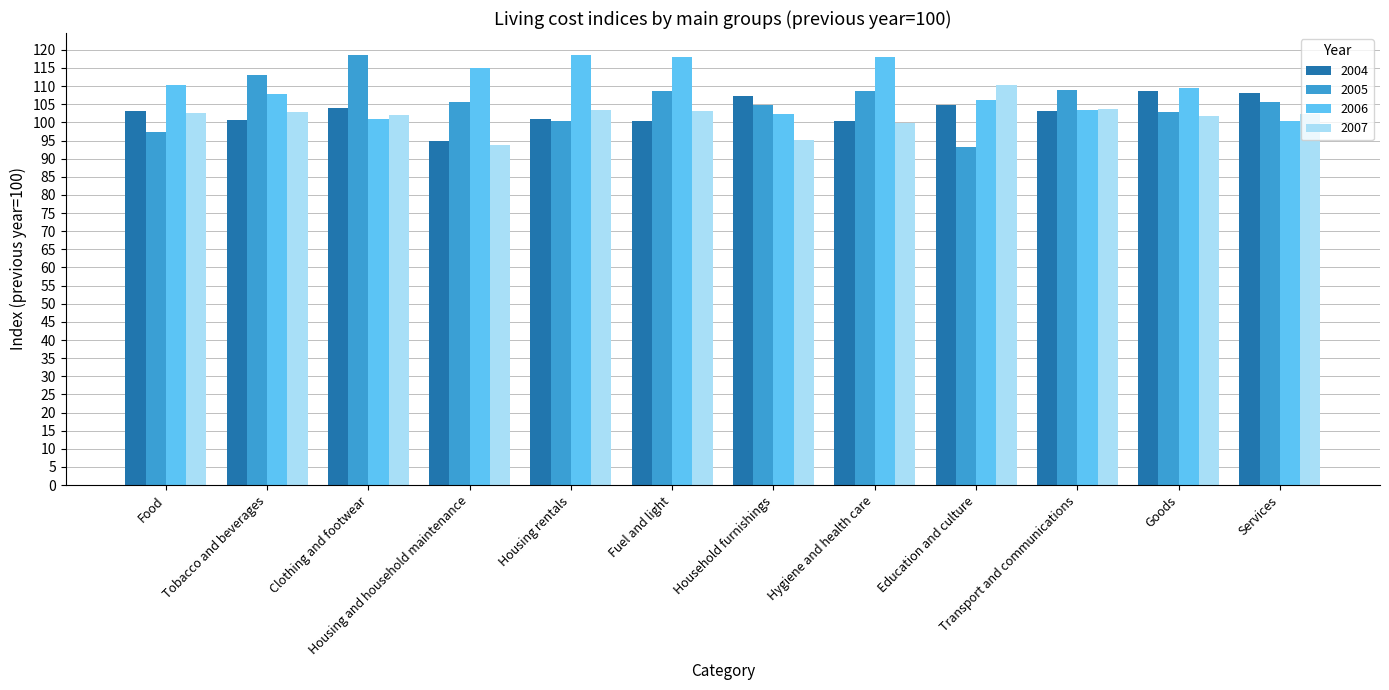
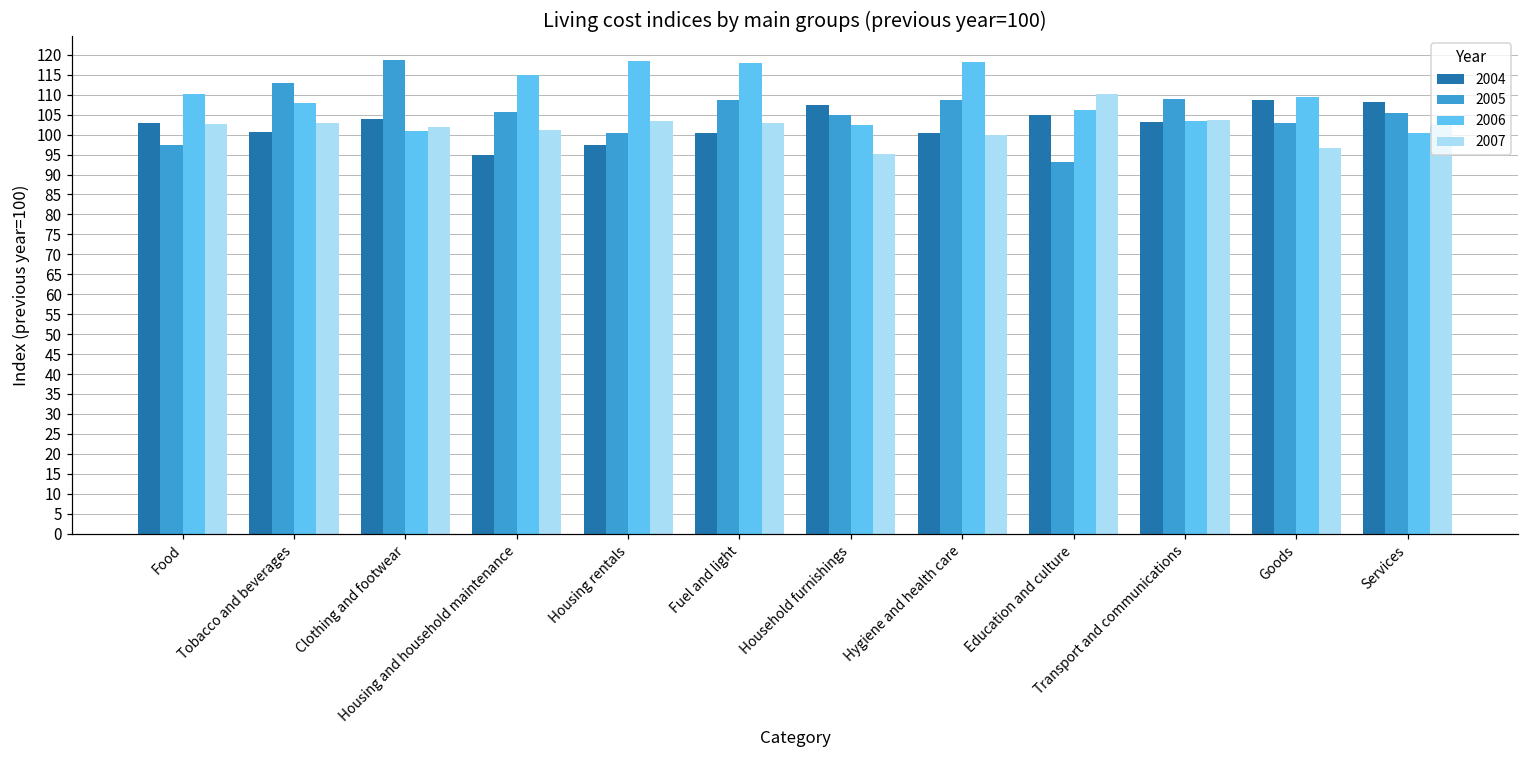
2007, Housing and household maintenance: 94 -> 101
2004, Housing rentals: 101 -> 97
2007, Goods: 102 -> 97
